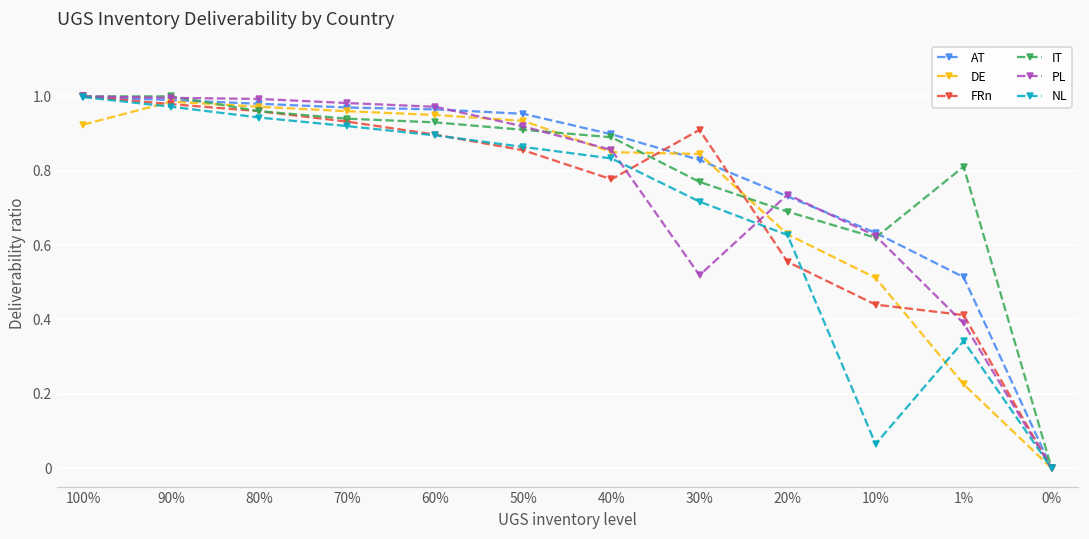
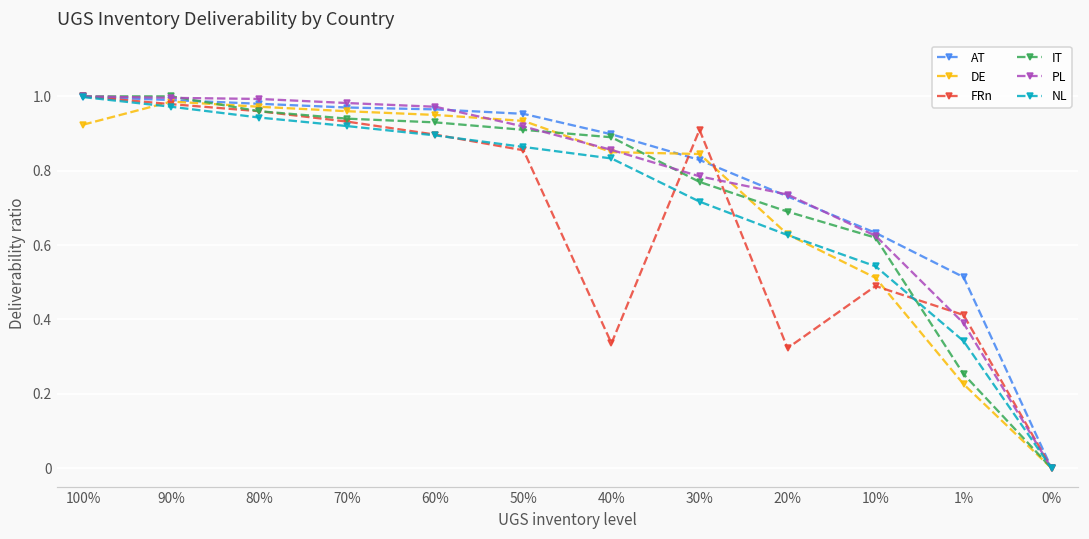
FRn, 40%: 0.78 -> 0.34
PL, 30%: 0.52 -> 0.79
FRn, 20%: 0.56 -> 0.32
FRn, 10%: 0.44 -> 0.49
NL, 10%: 0.07 -> 0.54
IT, 1%: 0.81 -> 0.25
